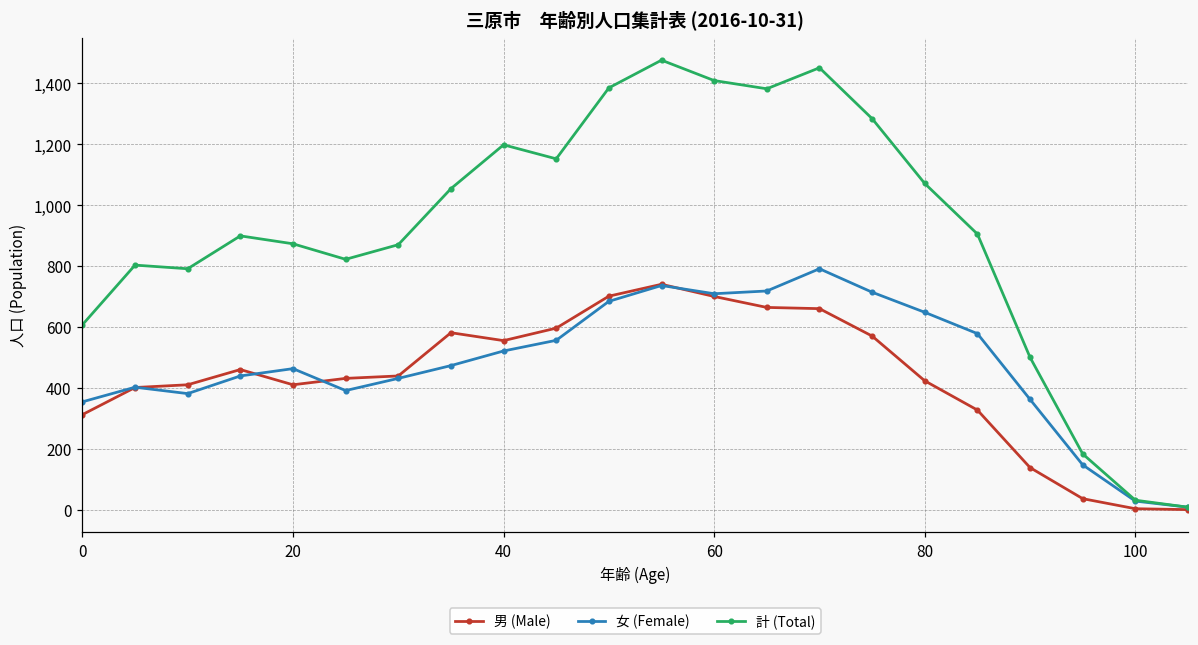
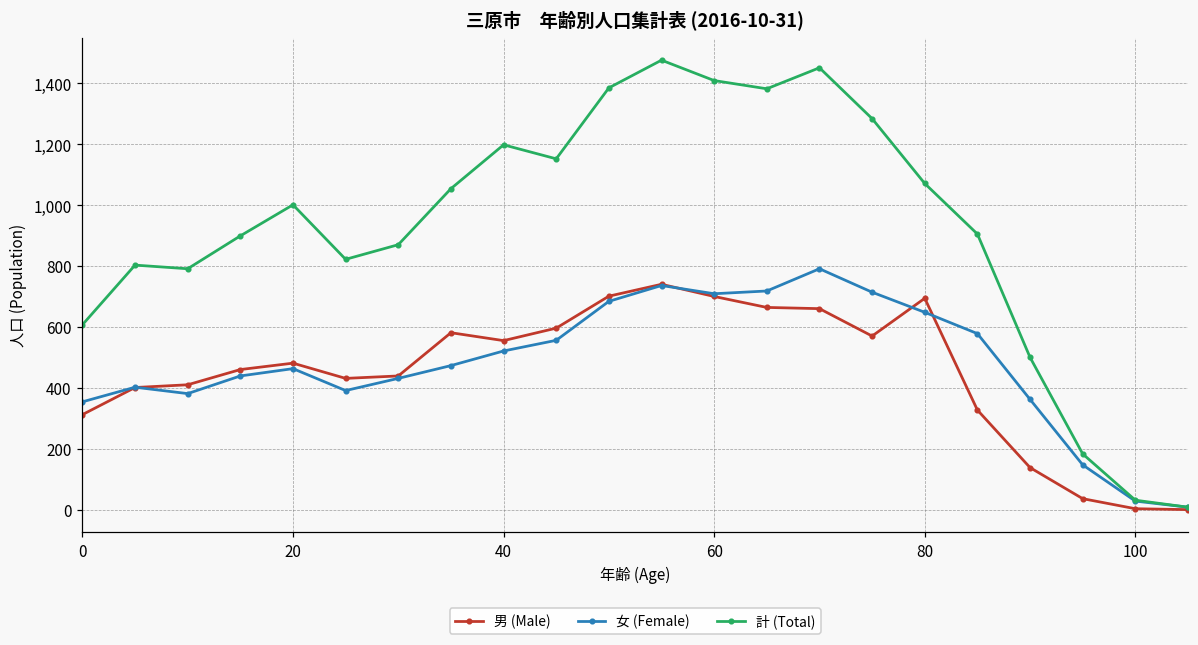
男 (Male), 20: 410 -> 480
計 (Total), 20: 870 -> 1,000
男 (Male), 80: 420 -> 690
